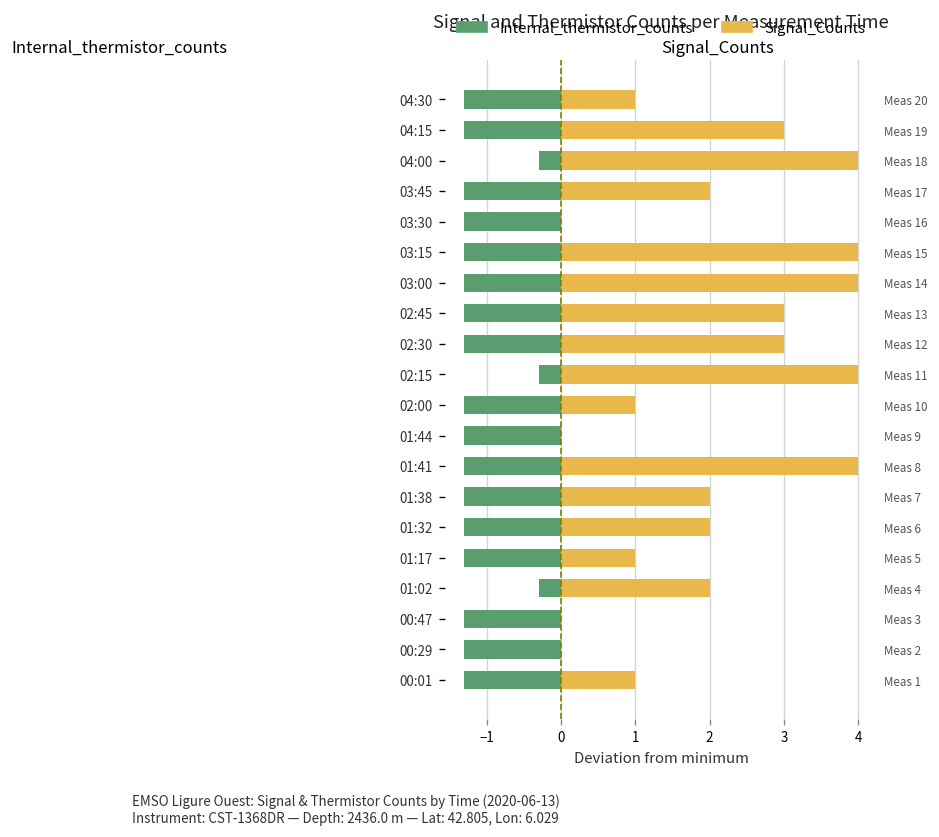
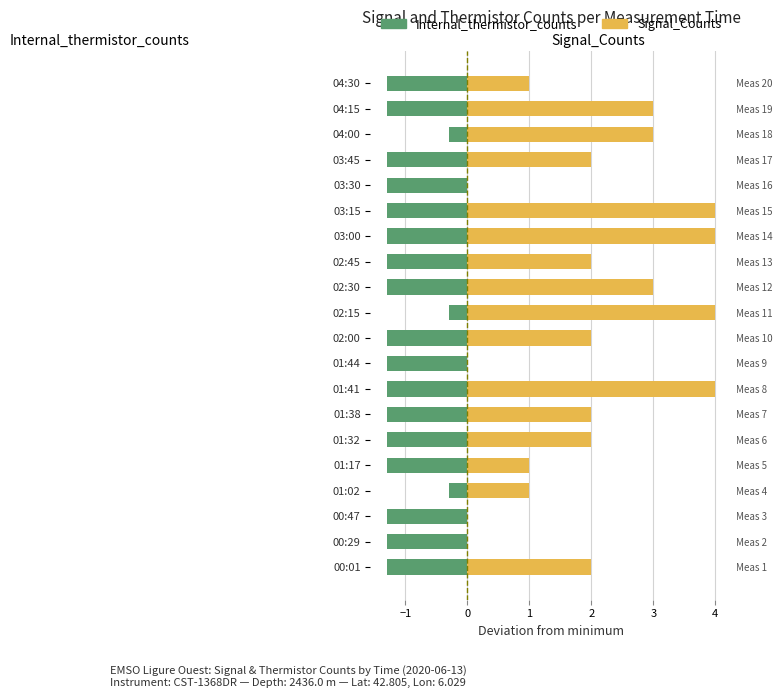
Signal_Counts, 04:00: 4.0 -> 3.0
Signal_Counts, 02:45: 3.0 -> 2.0
Signal_Counts, 02:00: 1.0 -> 2.0
Signal_Counts, 01:02: 2.0 -> 1.0
Signal_Counts, 00:01: 1.0 -> 2.0
